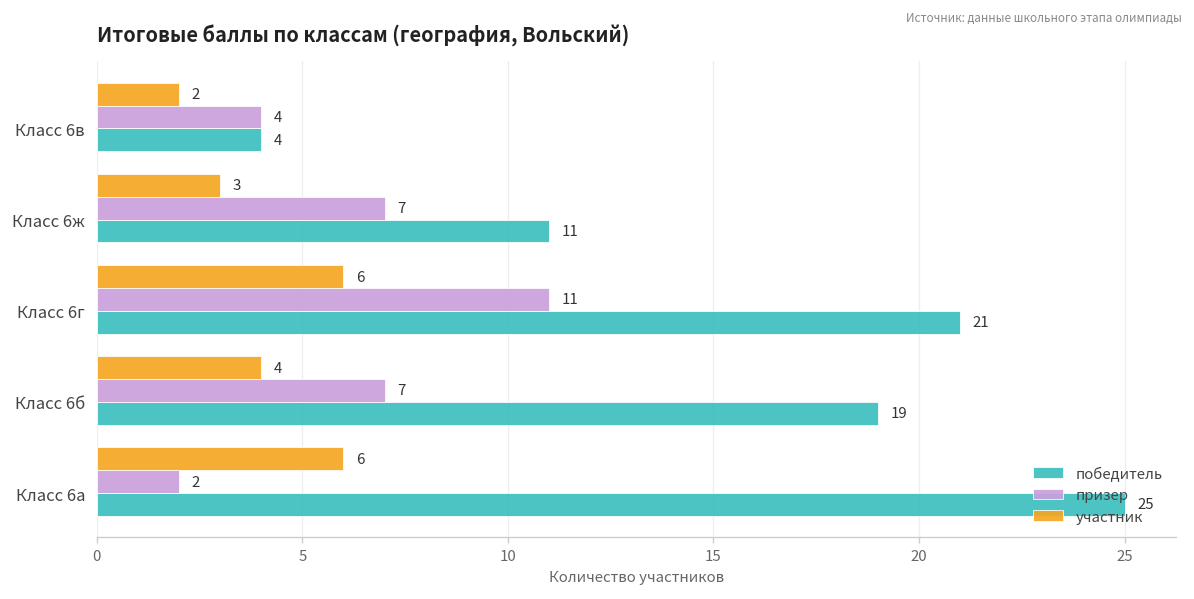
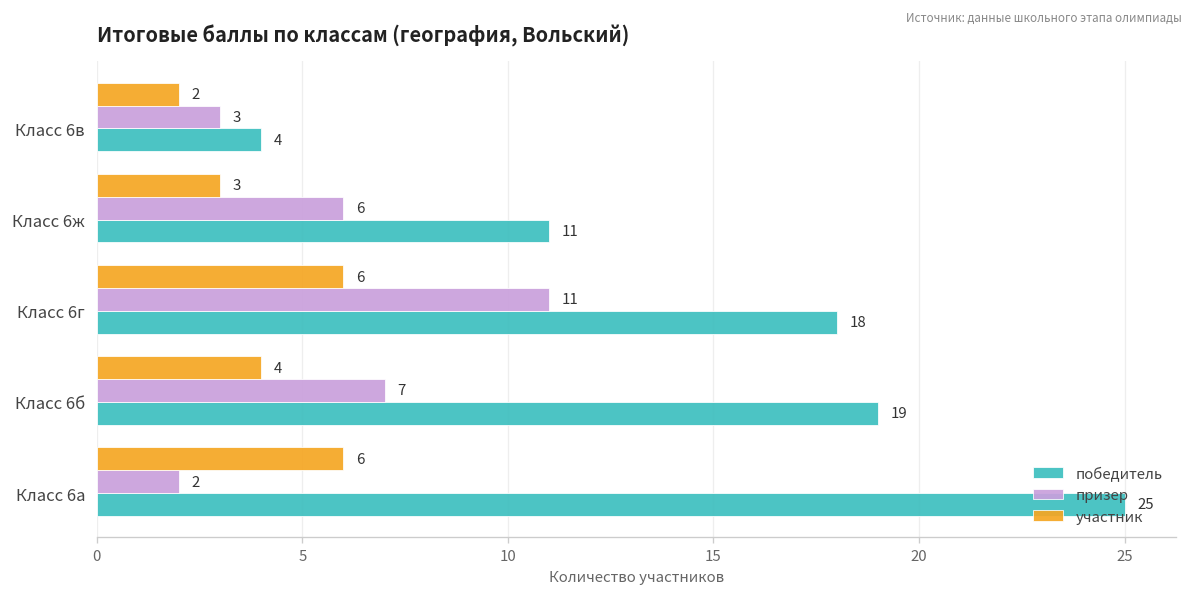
призер, Класс 6в: 4 -> 3
призер, Класс 6ж: 7 -> 6
победитель, Класс 6г: 21 -> 18
